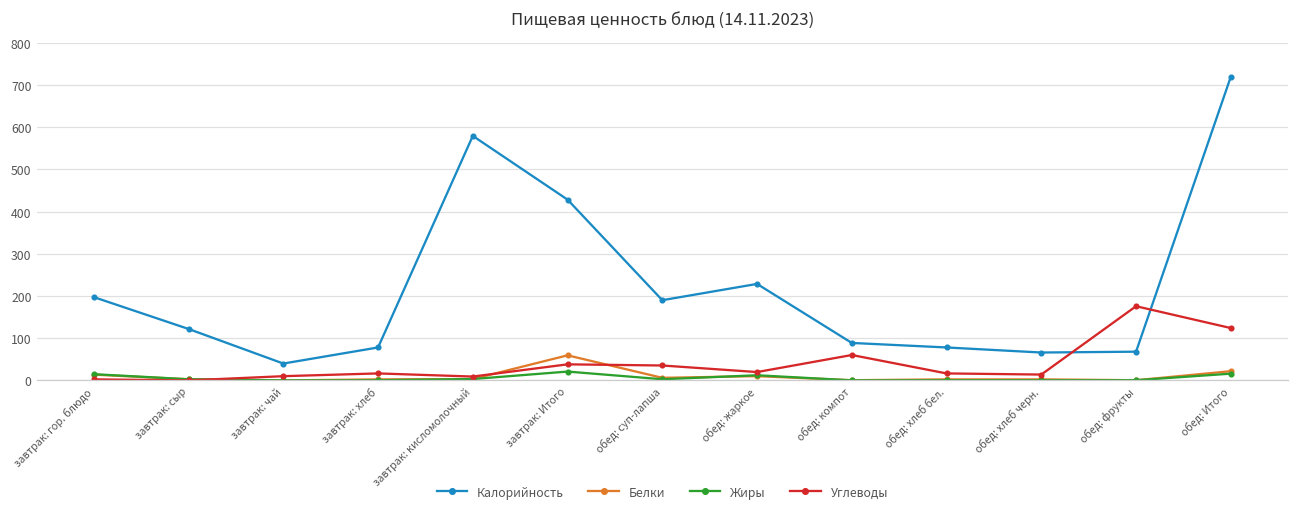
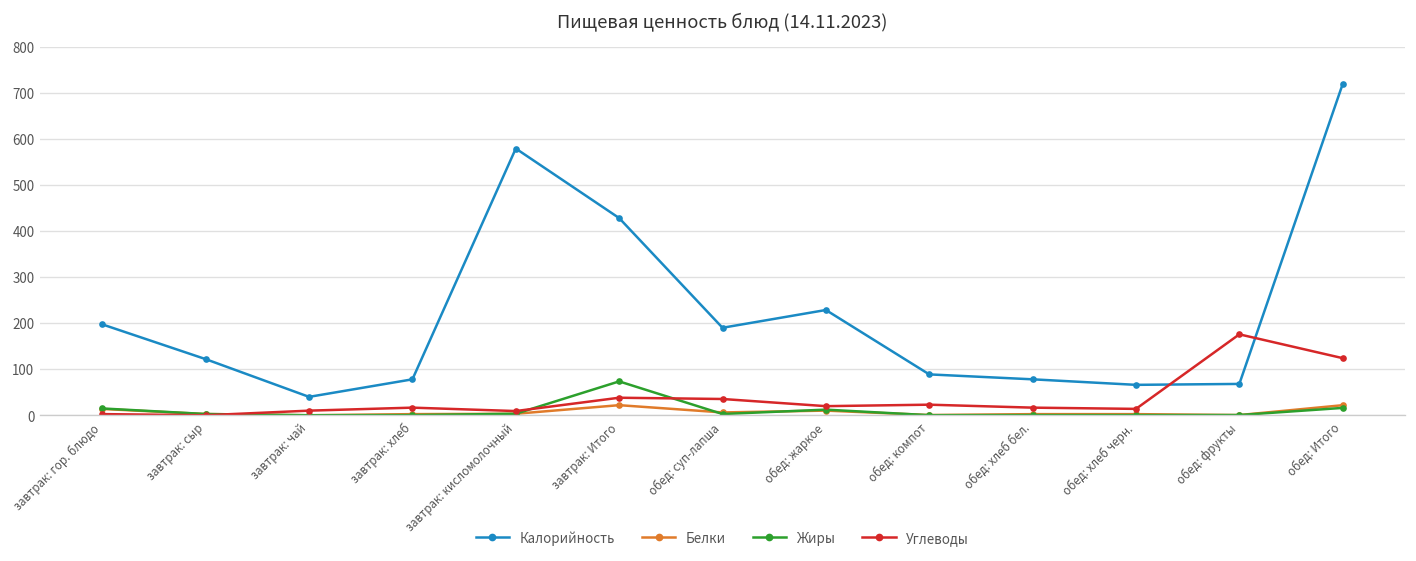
Белки, завтрак: Итого: 60 -> 20
Жиры, завтрак: Итого: 20 -> 70
Углеводы, обед: компот: 60 -> 20
